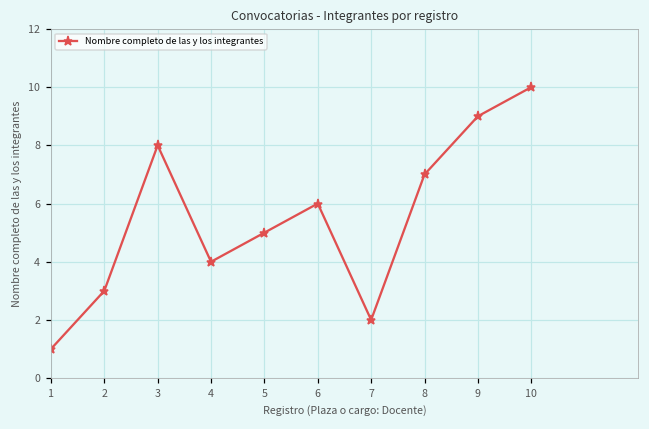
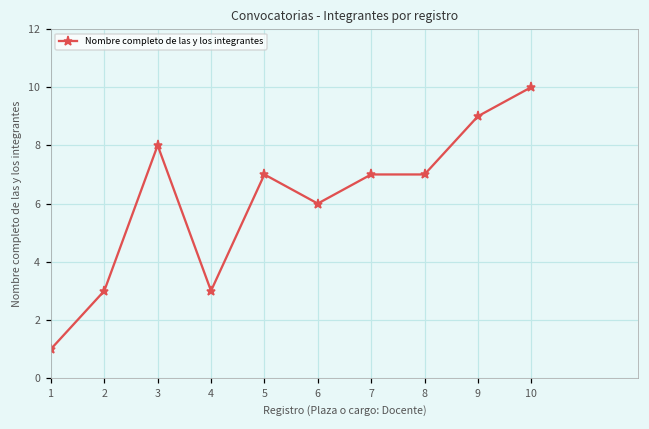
4: 4 -> 3
5: 5 -> 7
7: 2 -> 7
